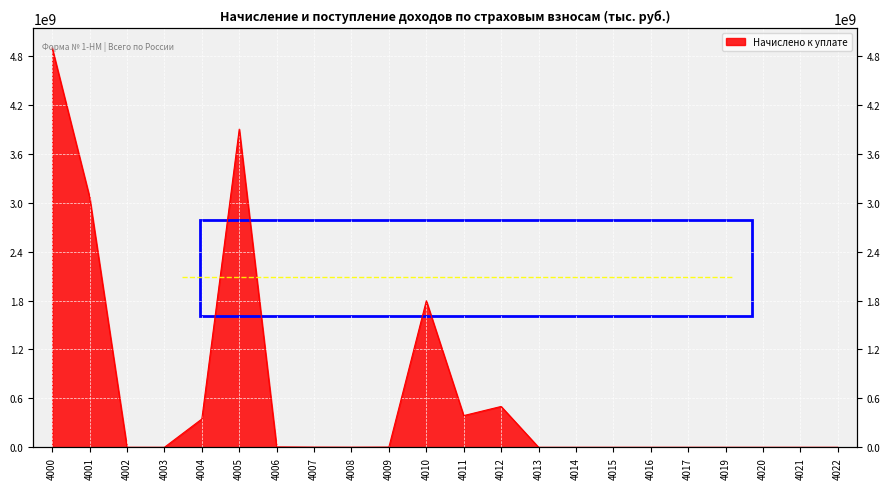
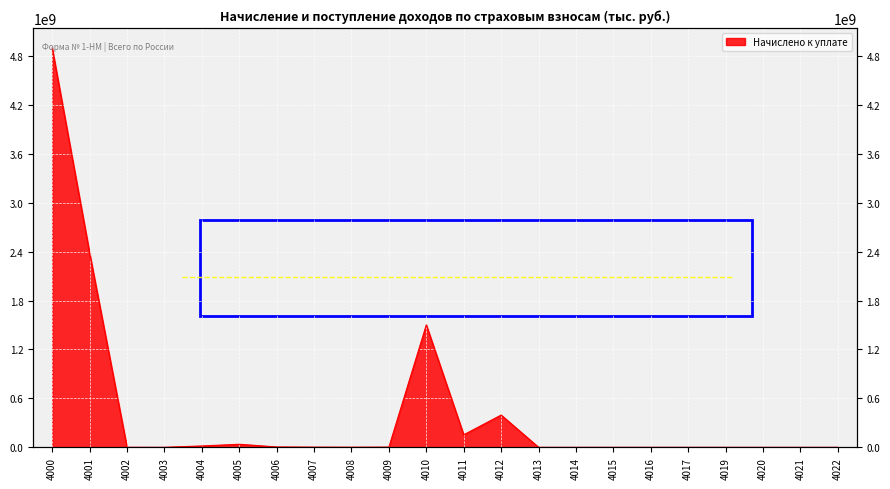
4001: 3100000000 -> 2400000000
4004: 300000000 -> 0
4005: 3900000000 -> 0
4010: 1800000000 -> 1500000000
4011: 400000000 -> 200000000
4012: 500000000 -> 400000000
